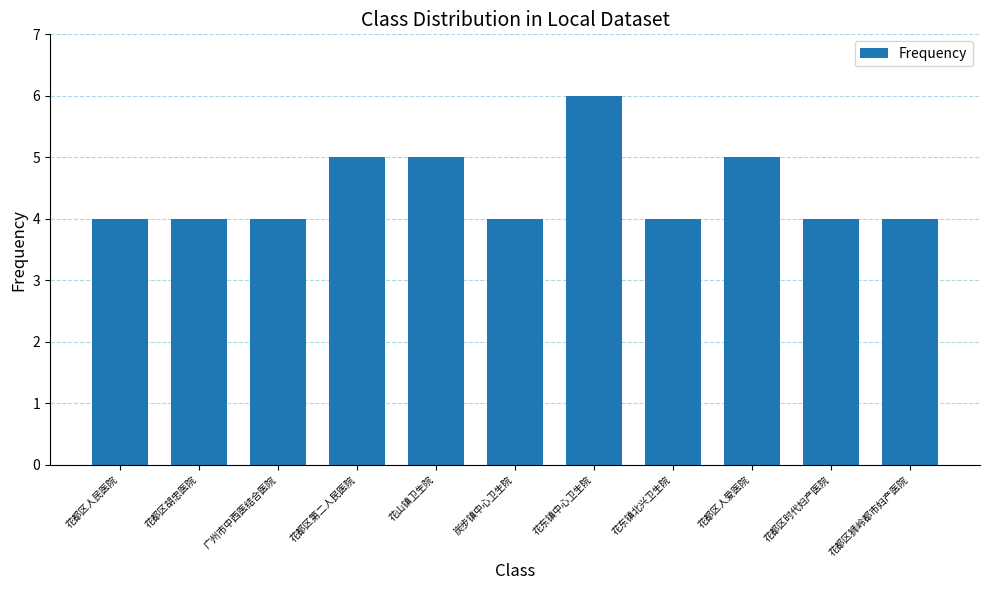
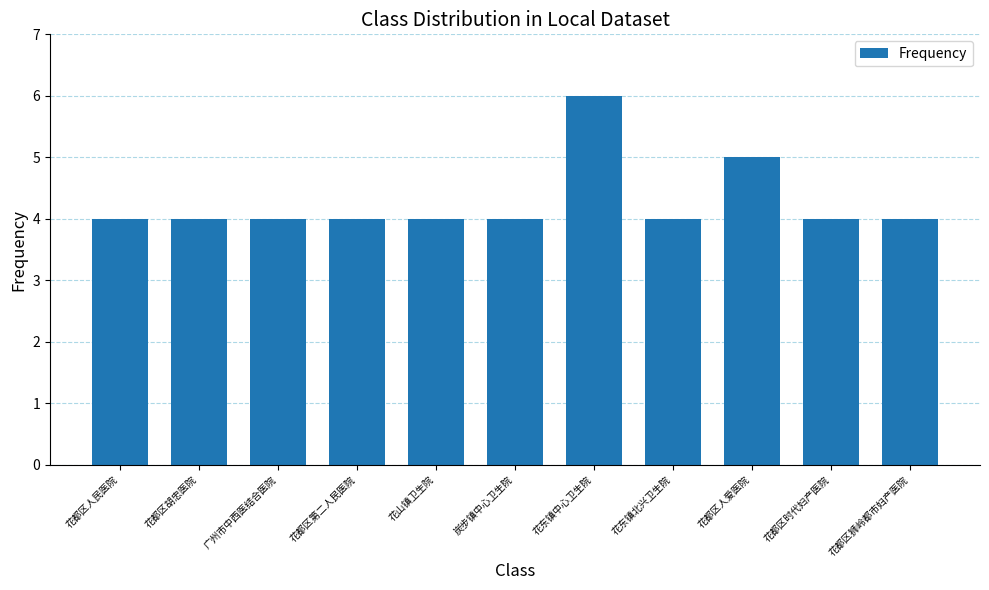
花都区第二人民医院: 5 -> 4
花山镇卫生院: 5 -> 4
